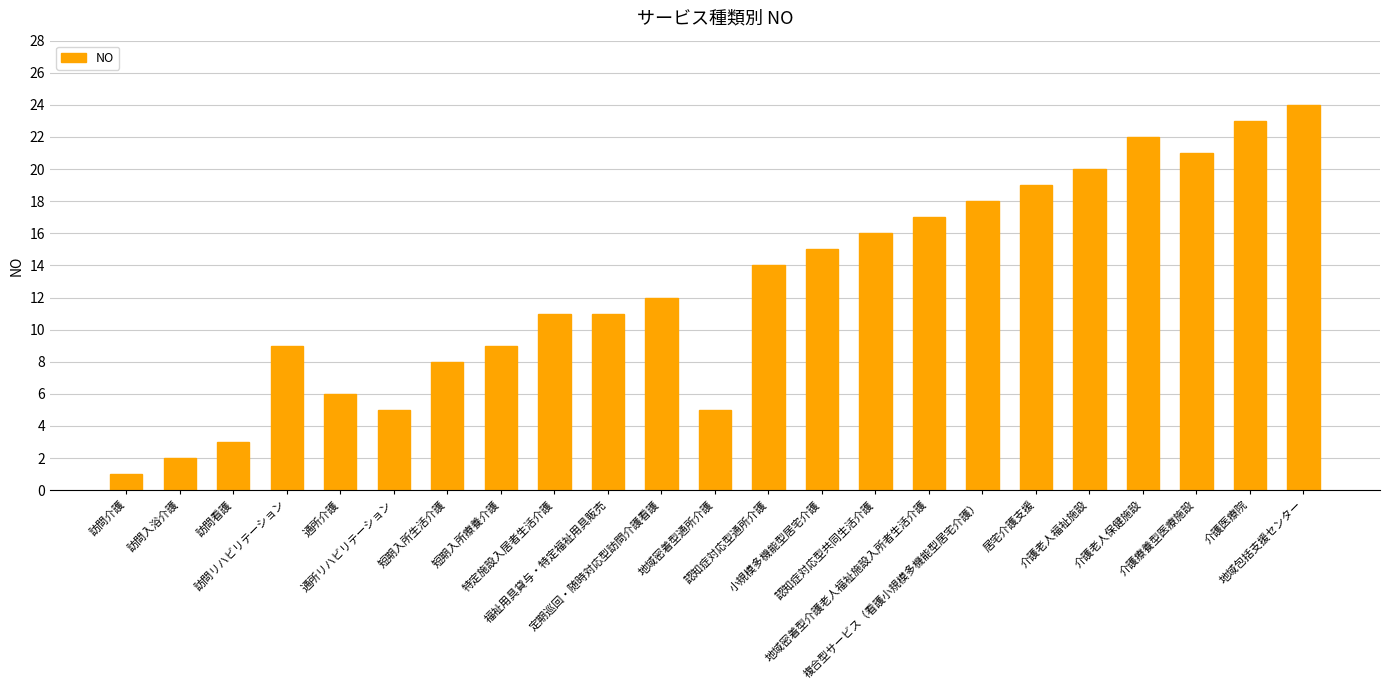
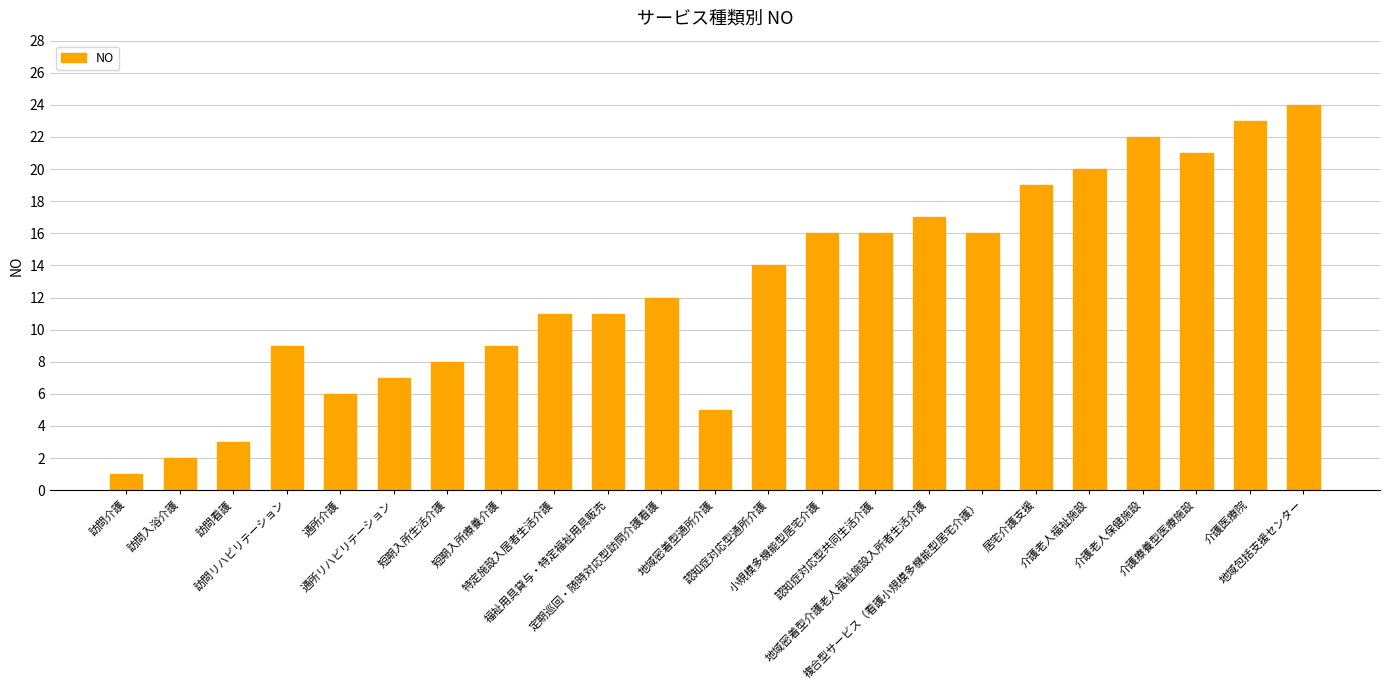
通所リハビリテーション: 5 -> 7
小規模多機能型居宅介護: 15 -> 16
複合型サービス（看護小規模多機能型居宅介護）: 18 -> 16
